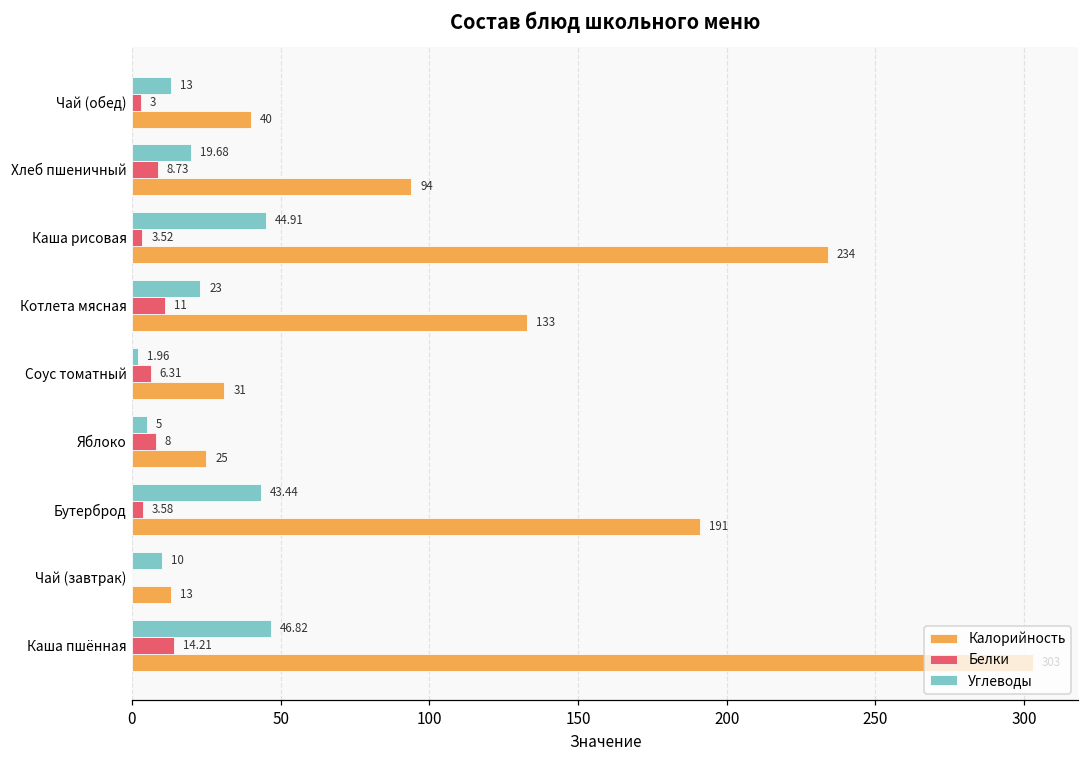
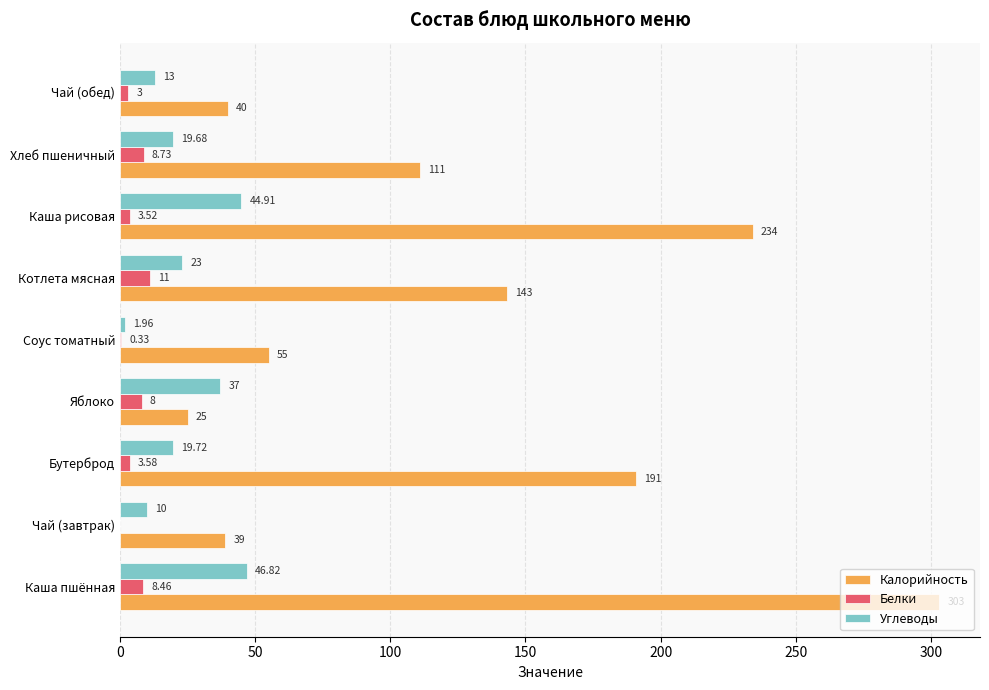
Калорийность, Хлеб пшеничный: 94 -> 111
Калорийность, Котлета мясная: 133 -> 143
Белки, Соус томатный: 6.31 -> 0.33
Калорийность, Соус томатный: 31 -> 55
Углеводы, Яблоко: 5 -> 37
Углеводы, Бутерброд: 43.44 -> 19.72
Калорийность, Чай (завтрак): 13 -> 39
Белки, Каша пшённая: 14.21 -> 8.46
